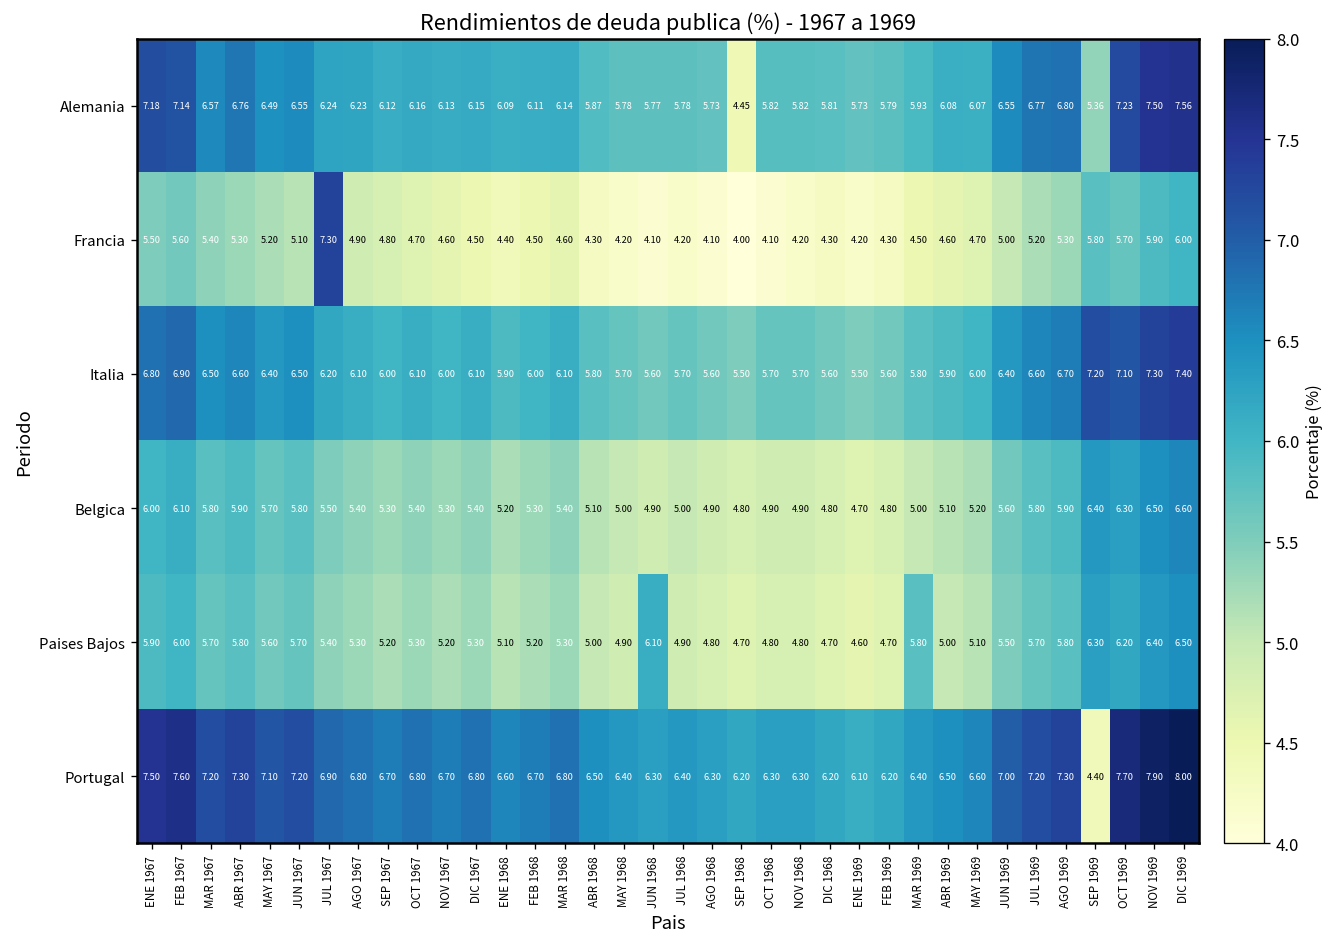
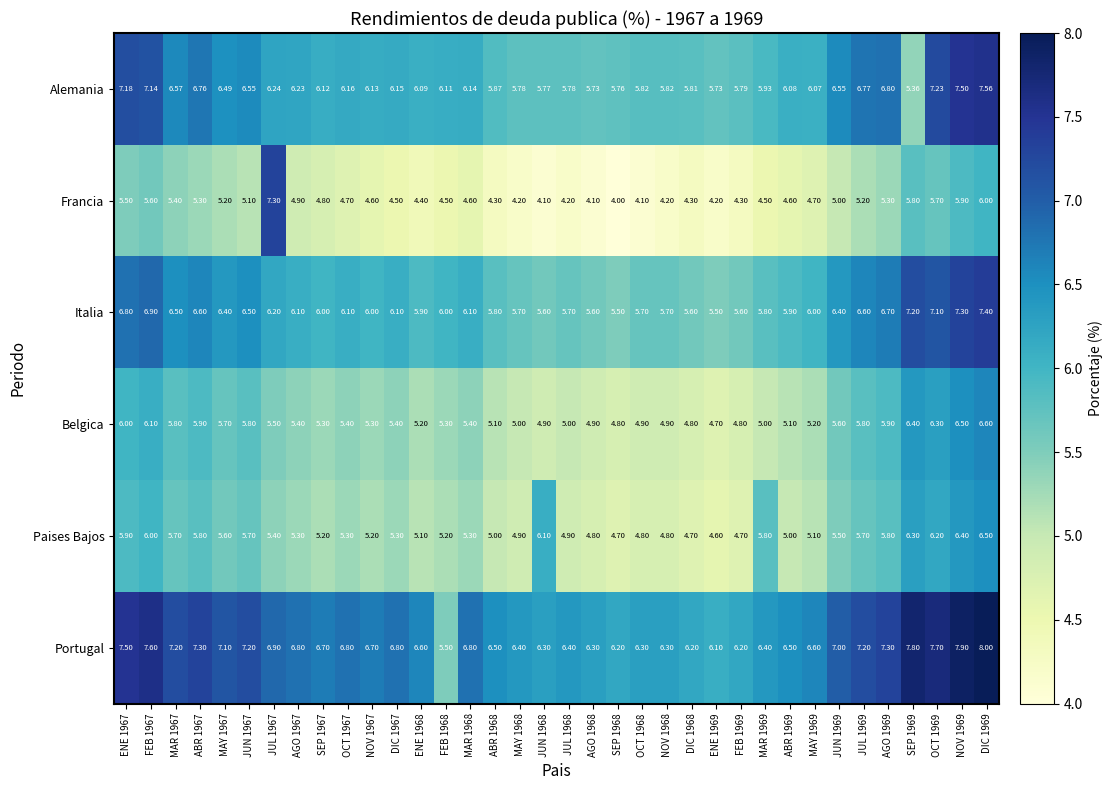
Alemania, SEP 1968: 4.45 -> 5.76
Portugal, FEB 1968: 6.70 -> 5.50
Portugal, SEP 1969: 4.40 -> 7.80
